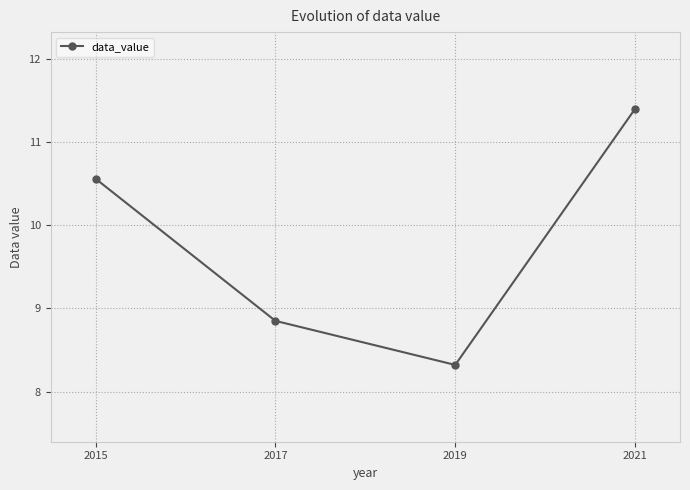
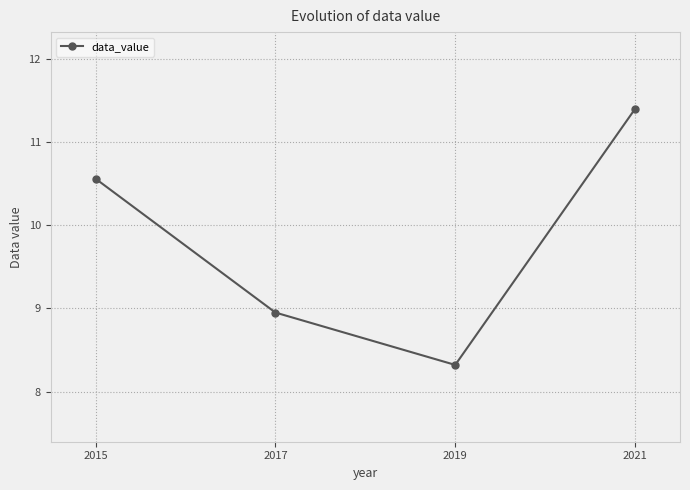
2017: 8.9 -> 9.0
